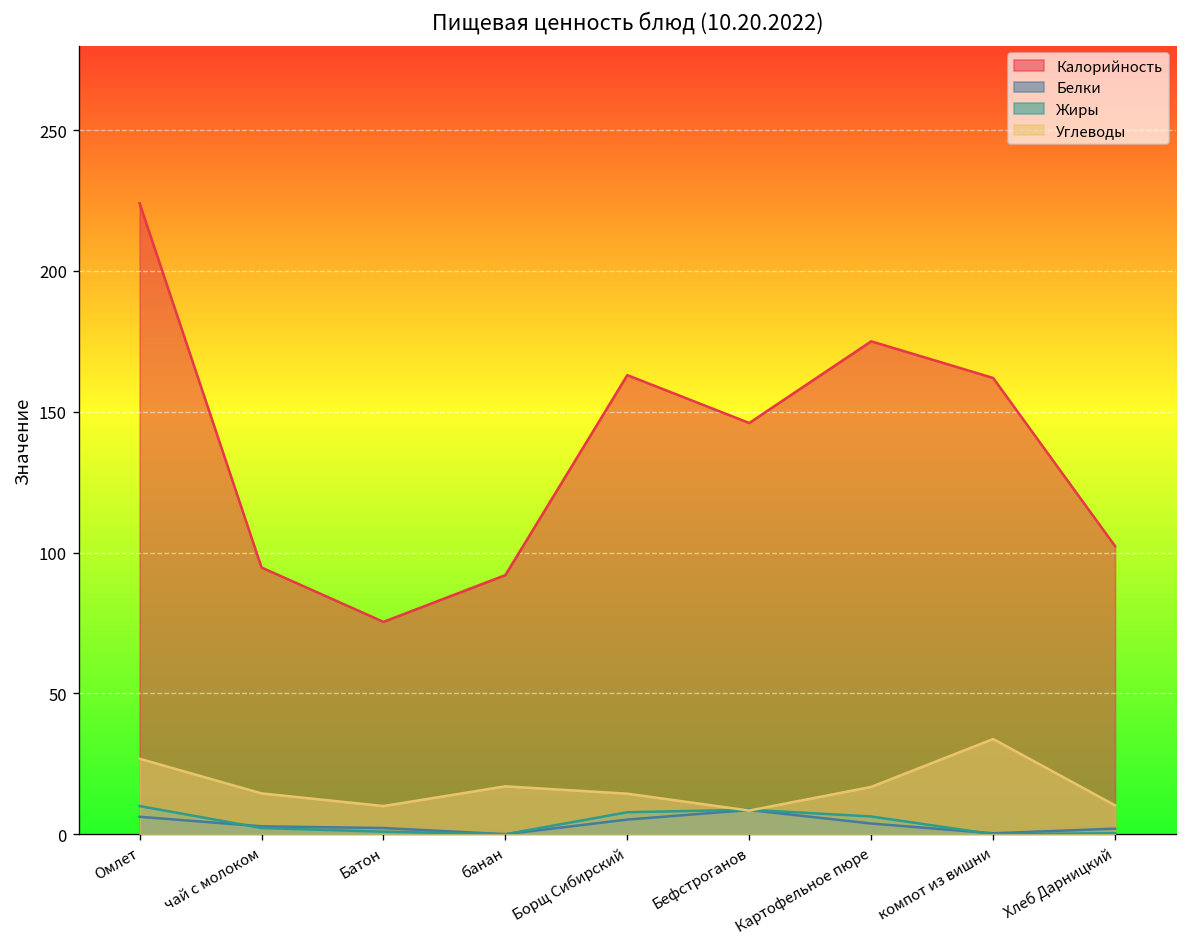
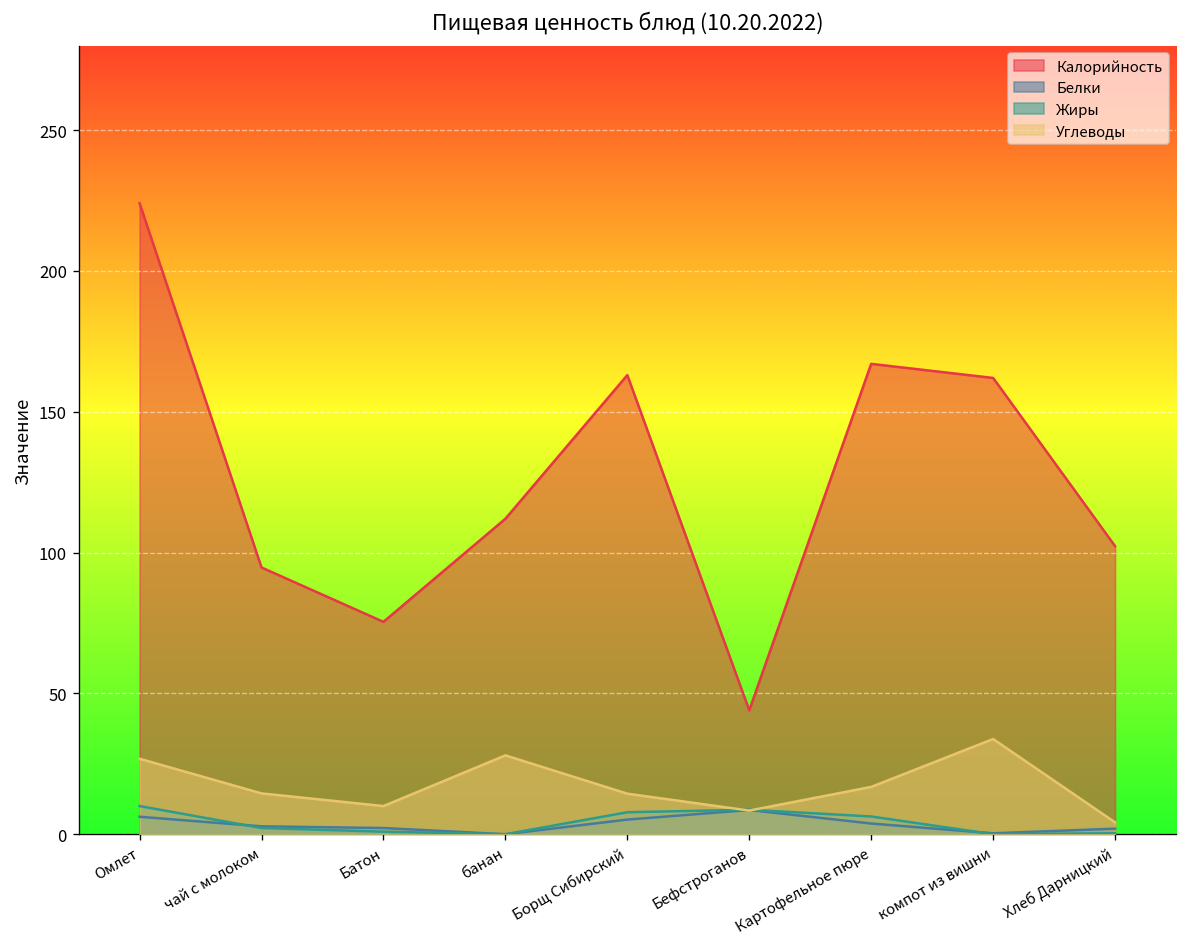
Калорийность, банан: 92 -> 112
Углеводы, банан: 17 -> 28
Калорийность, Бефстроганов: 146 -> 44
Калорийность, Картофельное пюре: 175 -> 167
Углеводы, Хлеб Дарницкий: 10 -> 4
